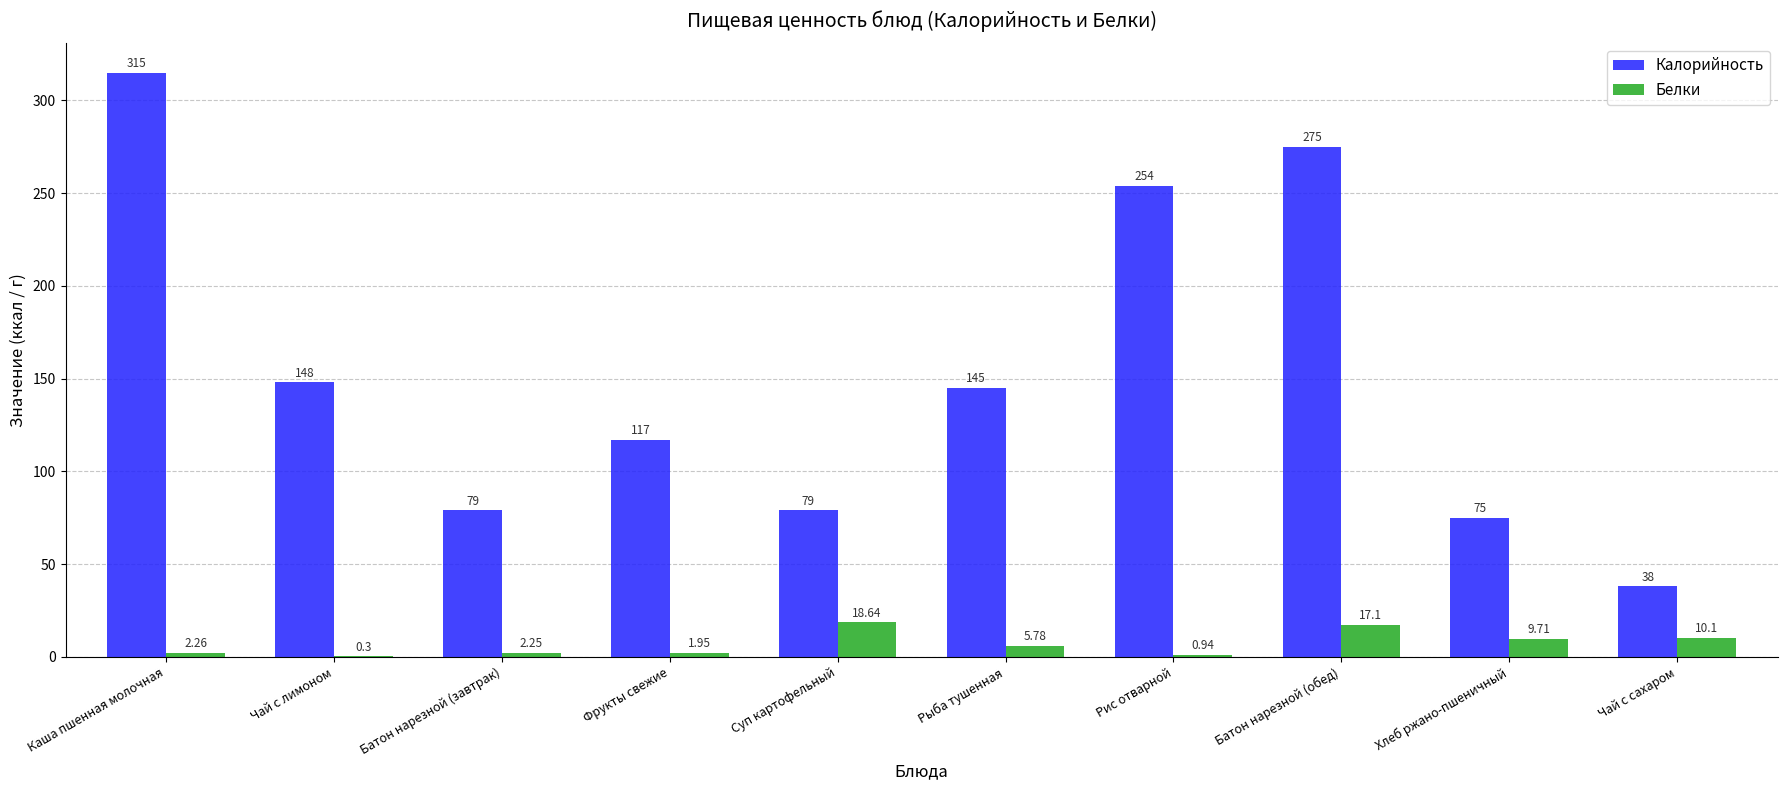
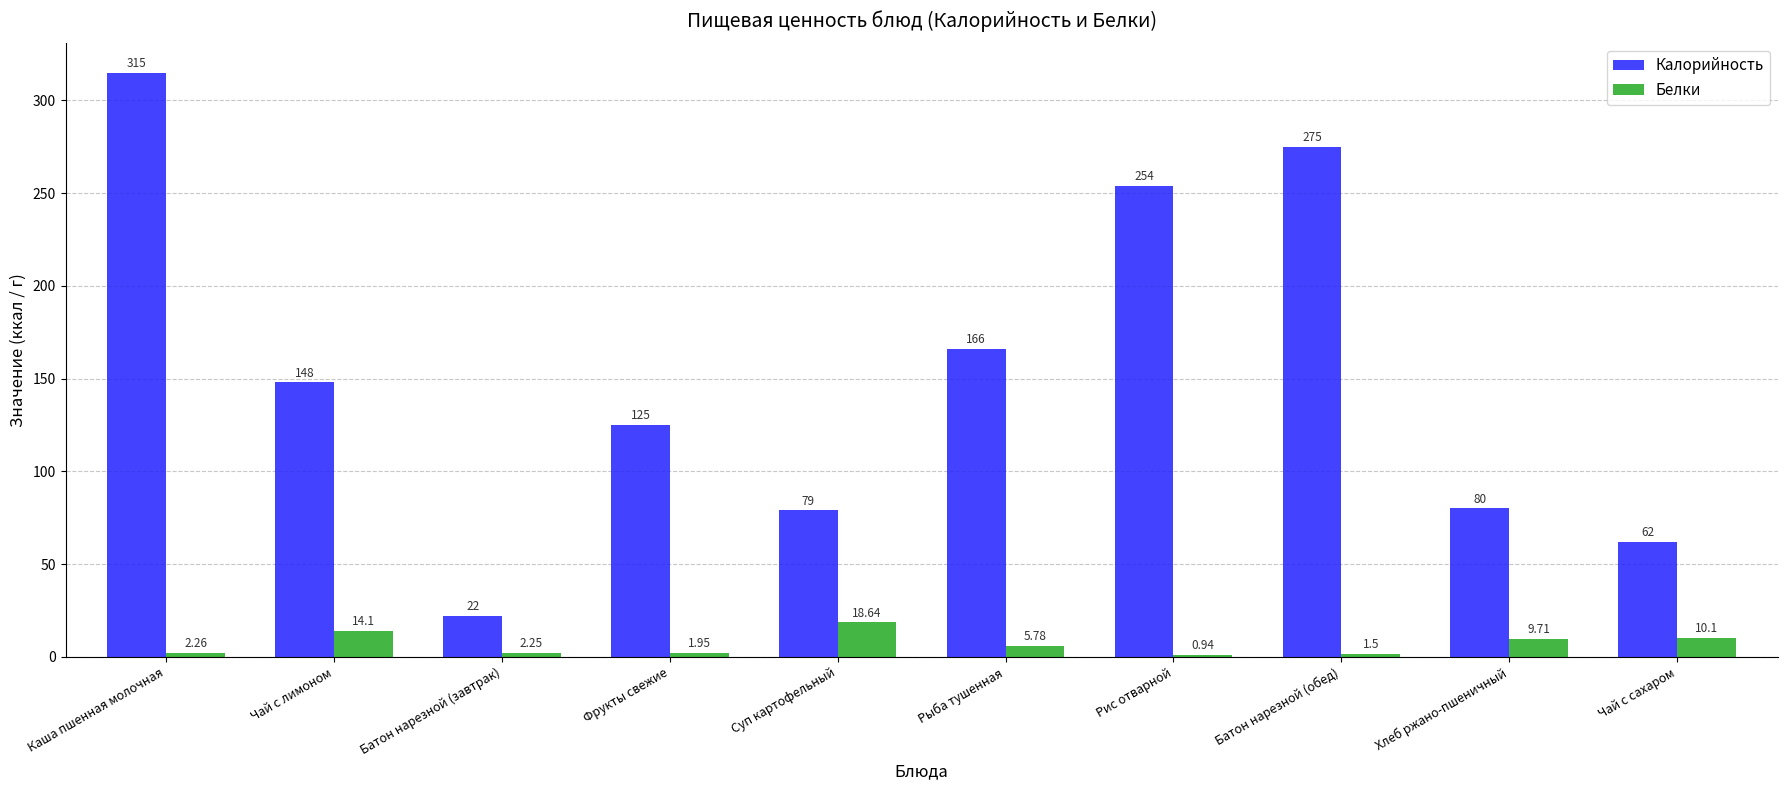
Белки, Чай с лимоном: 0.3 -> 14.1
Калорийность, Батон нарезной (завтрак): 79 -> 22
Калорийность, Фрукты свежие: 117 -> 125
Калорийность, Рыба тушенная: 145 -> 166
Белки, Батон нарезной (обед): 17.1 -> 1.5
Калорийность, Хлеб ржано-пшеничный: 75 -> 80
Калорийность, Чай с сахаром: 38 -> 62
